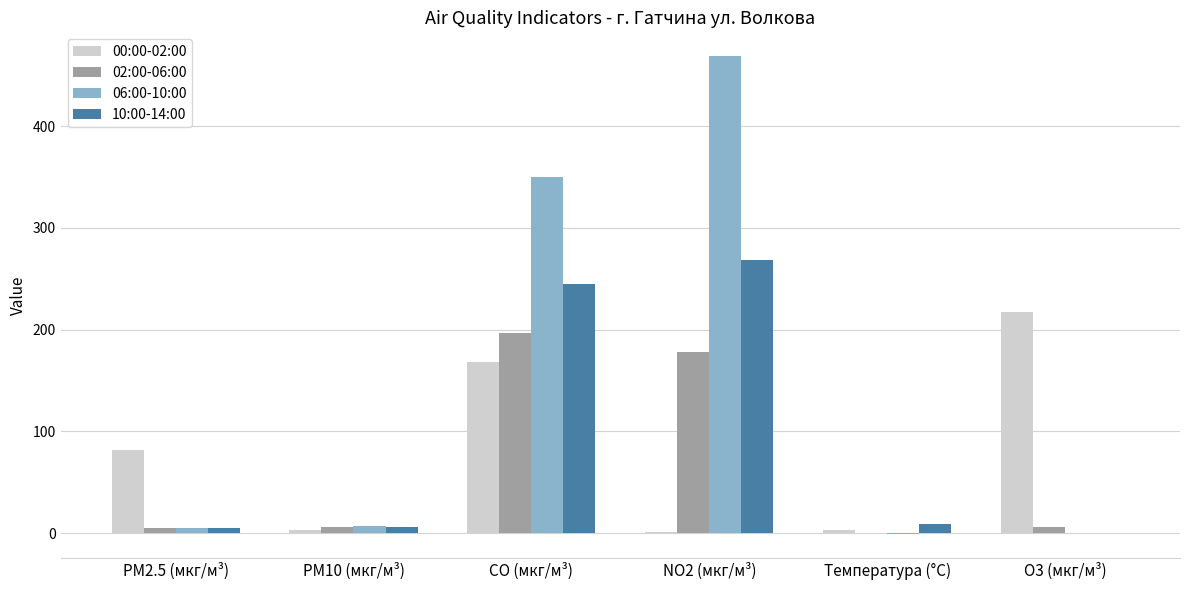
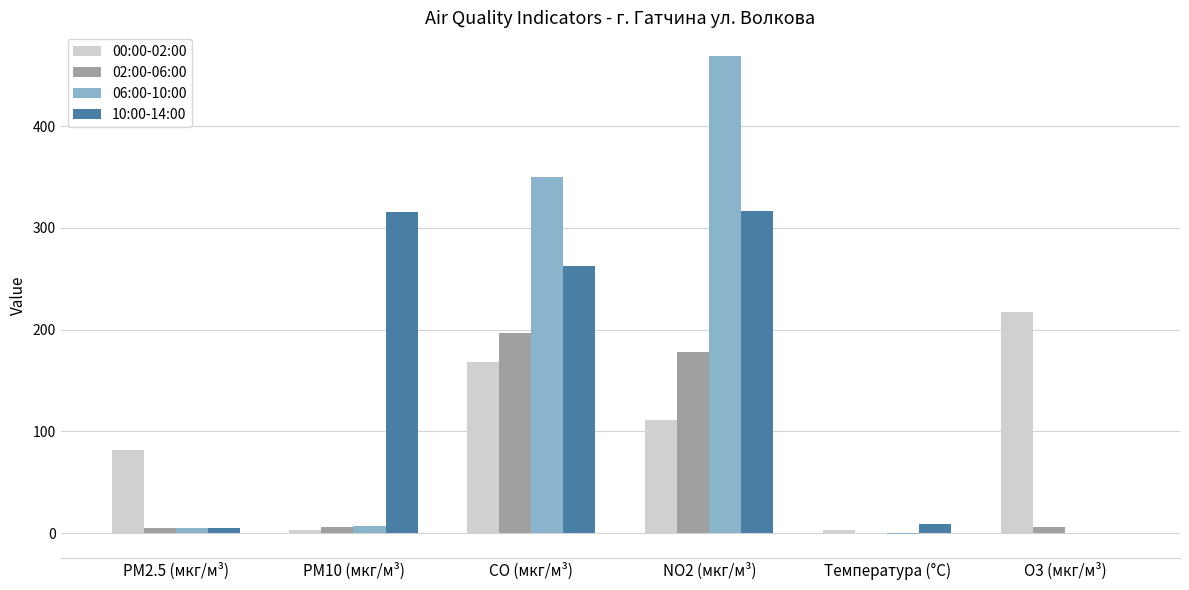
10:00-14:00, PM10 (мкг/м³): 6 -> 316
10:00-14:00, CO (мкг/м³): 245 -> 263
00:00-02:00, NO2 (мкг/м³): 1 -> 112
10:00-14:00, NO2 (мкг/м³): 268 -> 317
